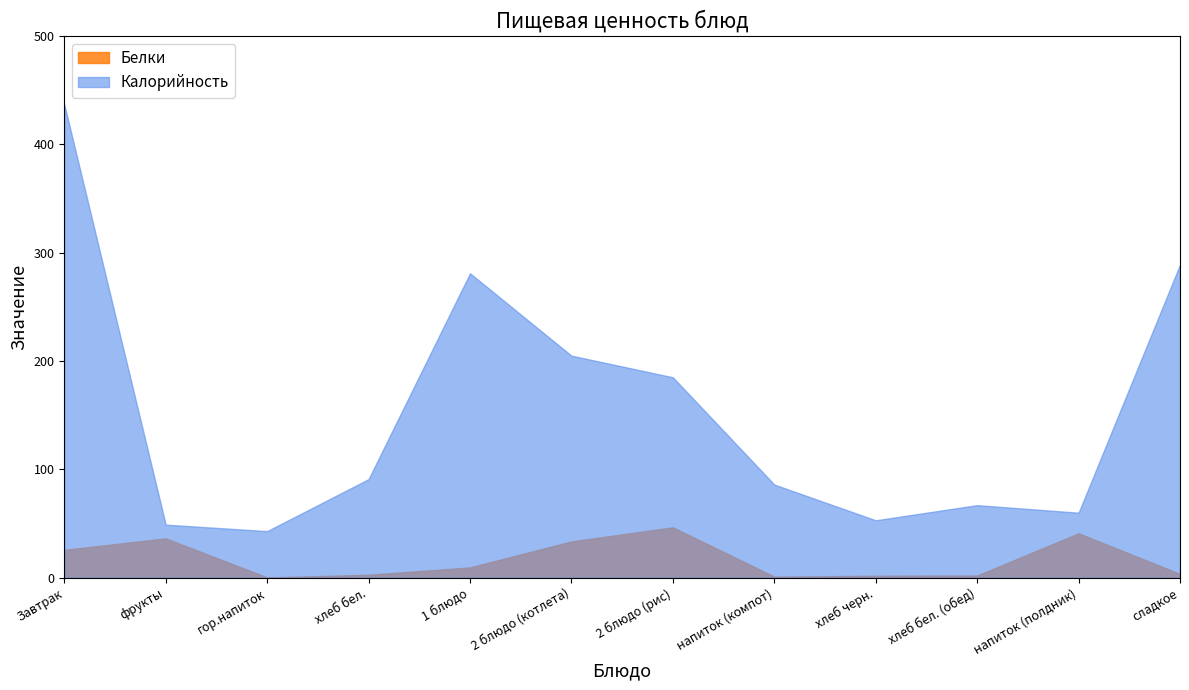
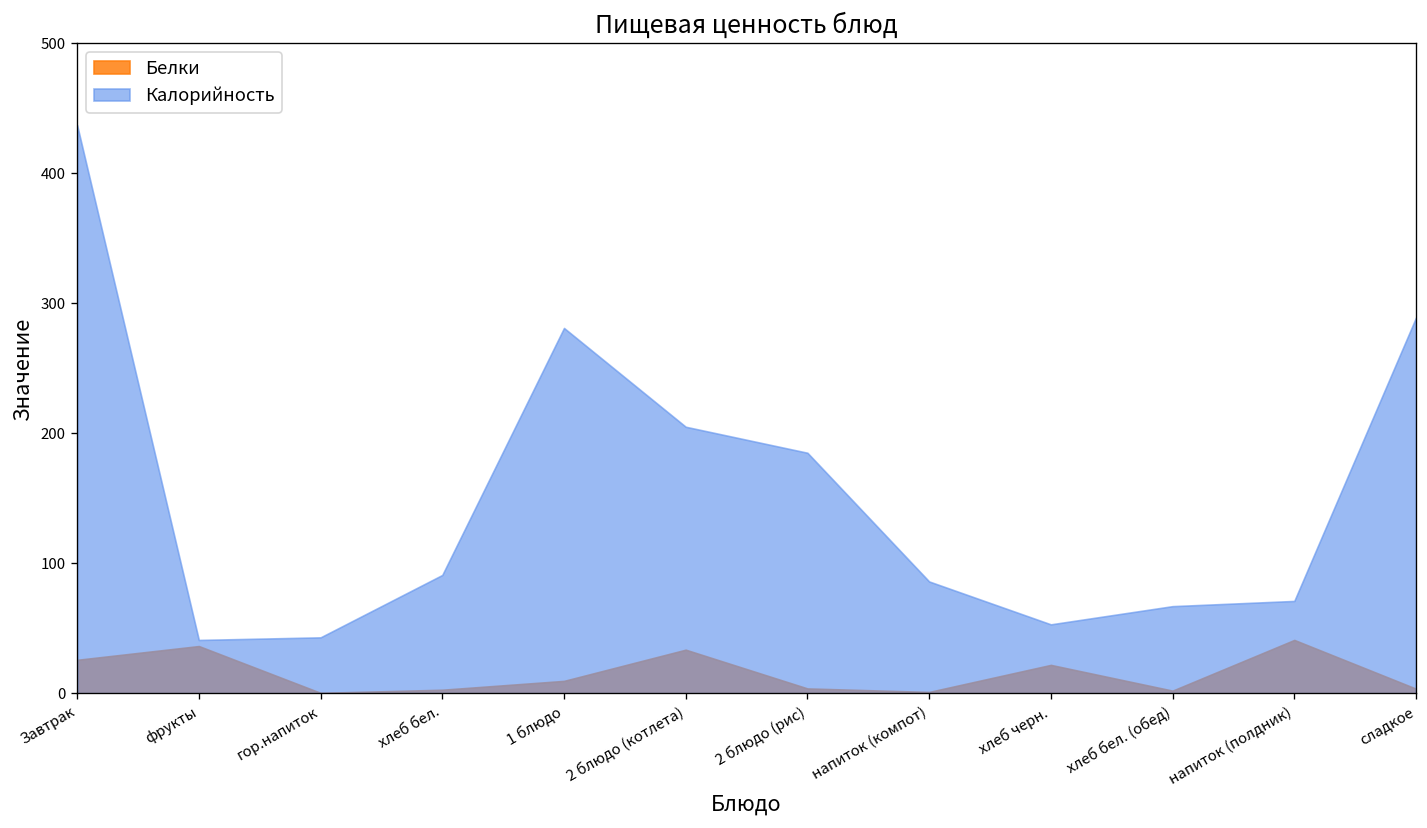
Калорийность, фрукты: 49 -> 41
Белки, 2 блюдо (рис): 47 -> 4
Белки, хлеб черн.: 2 -> 22
Калорийность, напиток (полдник): 60 -> 71
